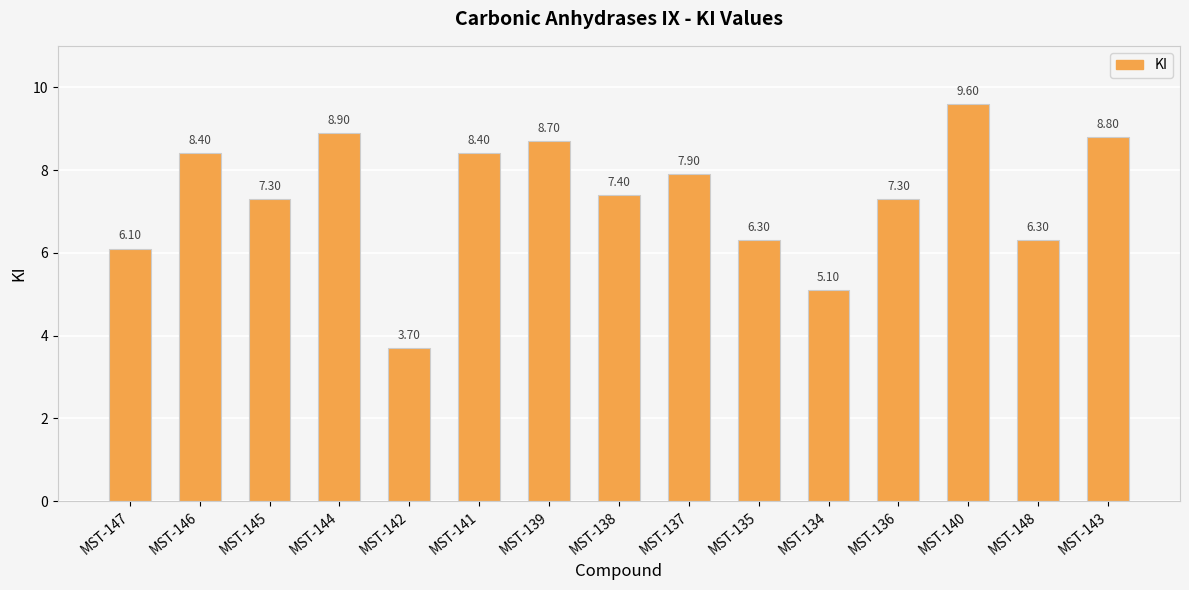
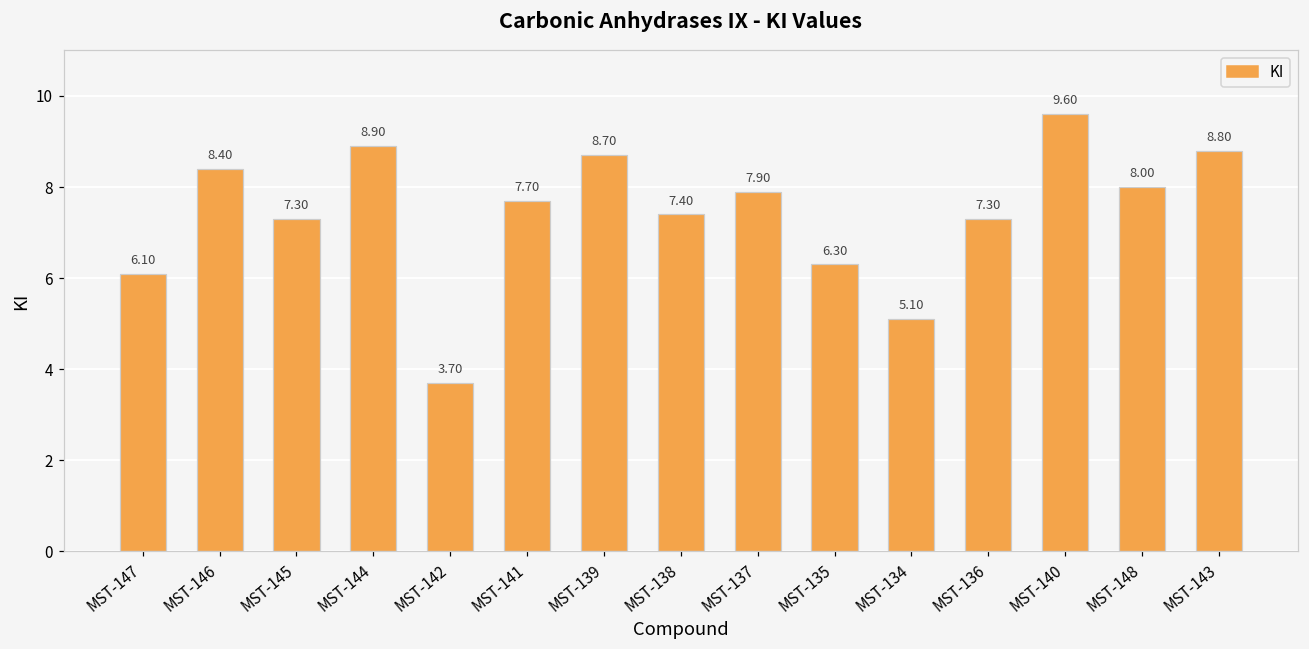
MST-141: 8.40 -> 7.70
MST-148: 6.30 -> 8.00
